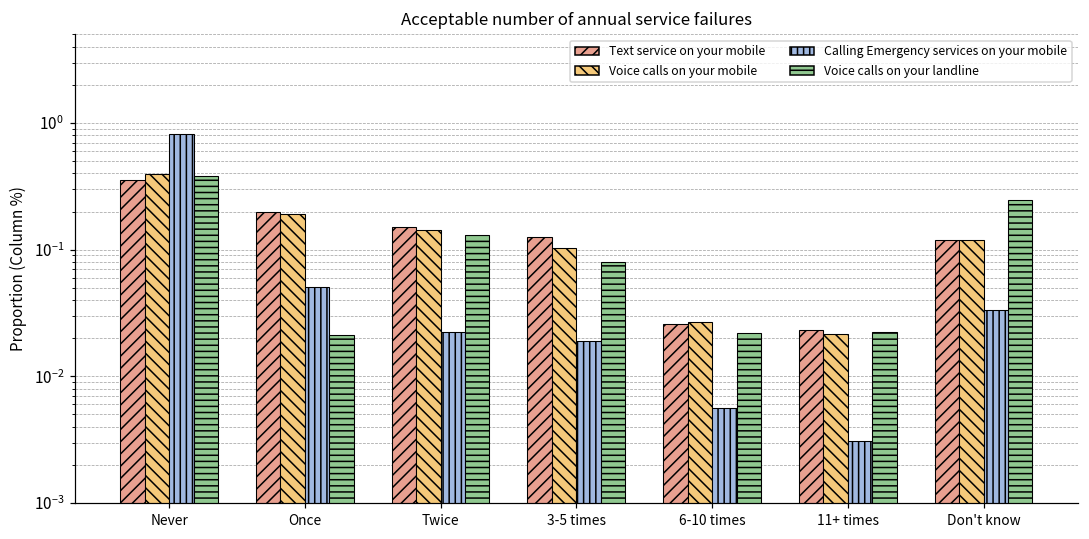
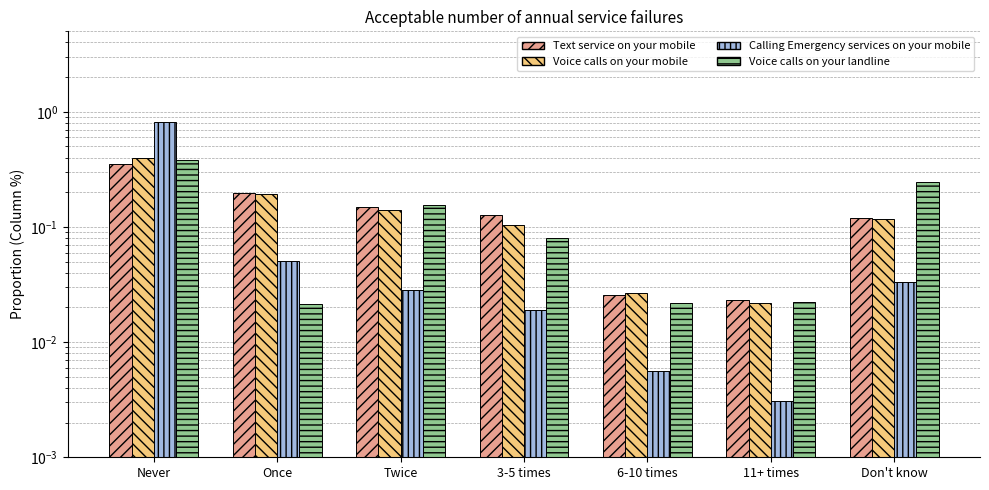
Calling Emergency services on your mobile, Twice: 0.022 -> 0.029
Voice calls on your landline, Twice: 0.13 -> 0.16
